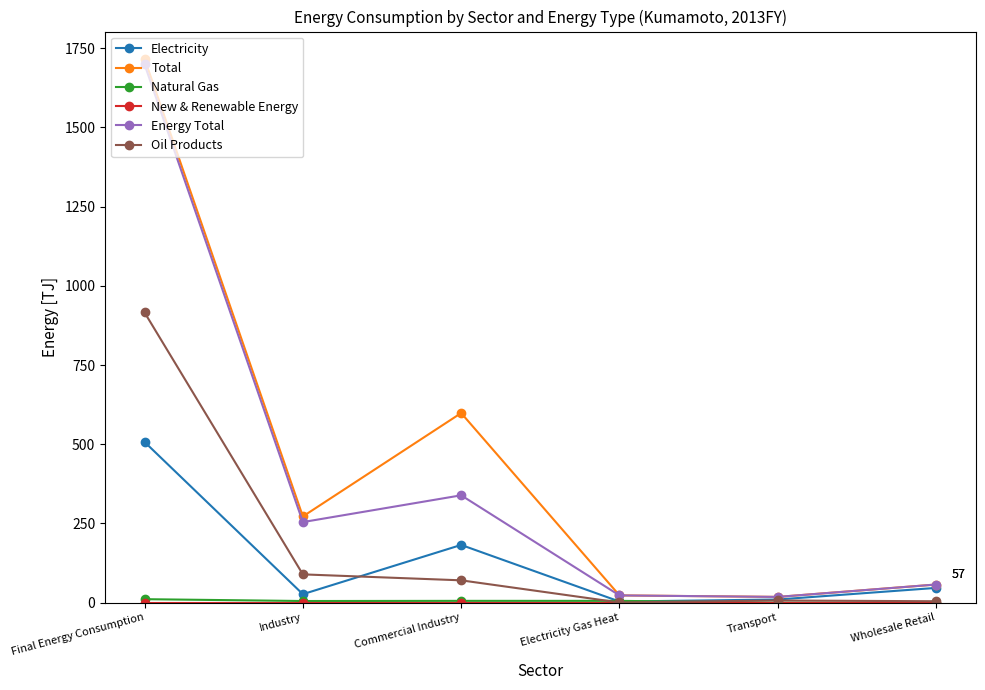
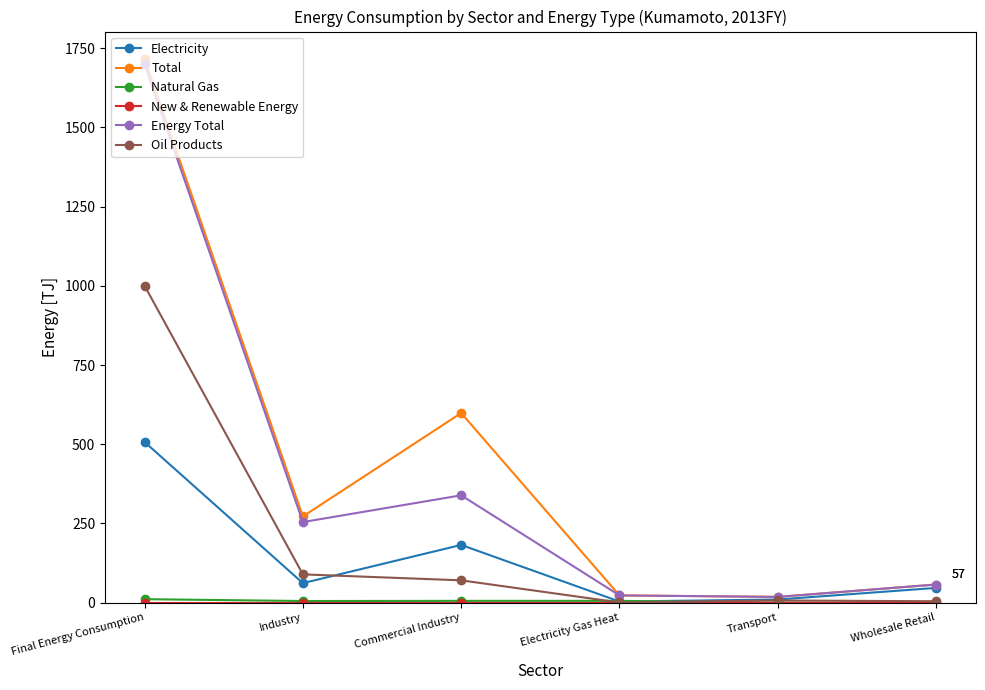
Oil Products, Final Energy Consumption: 920 -> 1000
Electricity, Industry: 30 -> 60
